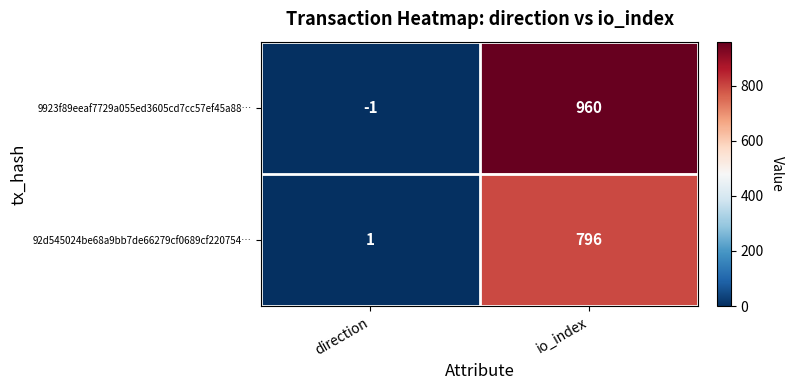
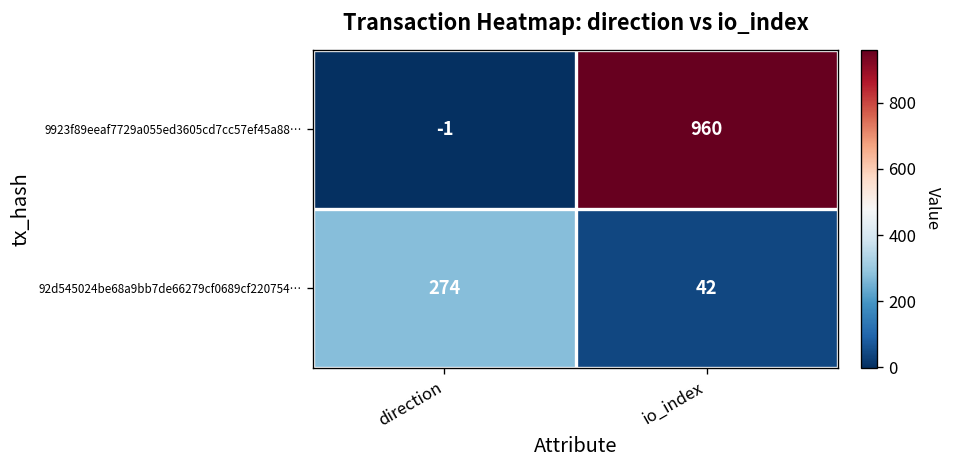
92d545024be68a9bb7de66279cf0689cf220754…, direction: 1 -> 274
92d545024be68a9bb7de66279cf0689cf220754…, io_index: 796 -> 42
